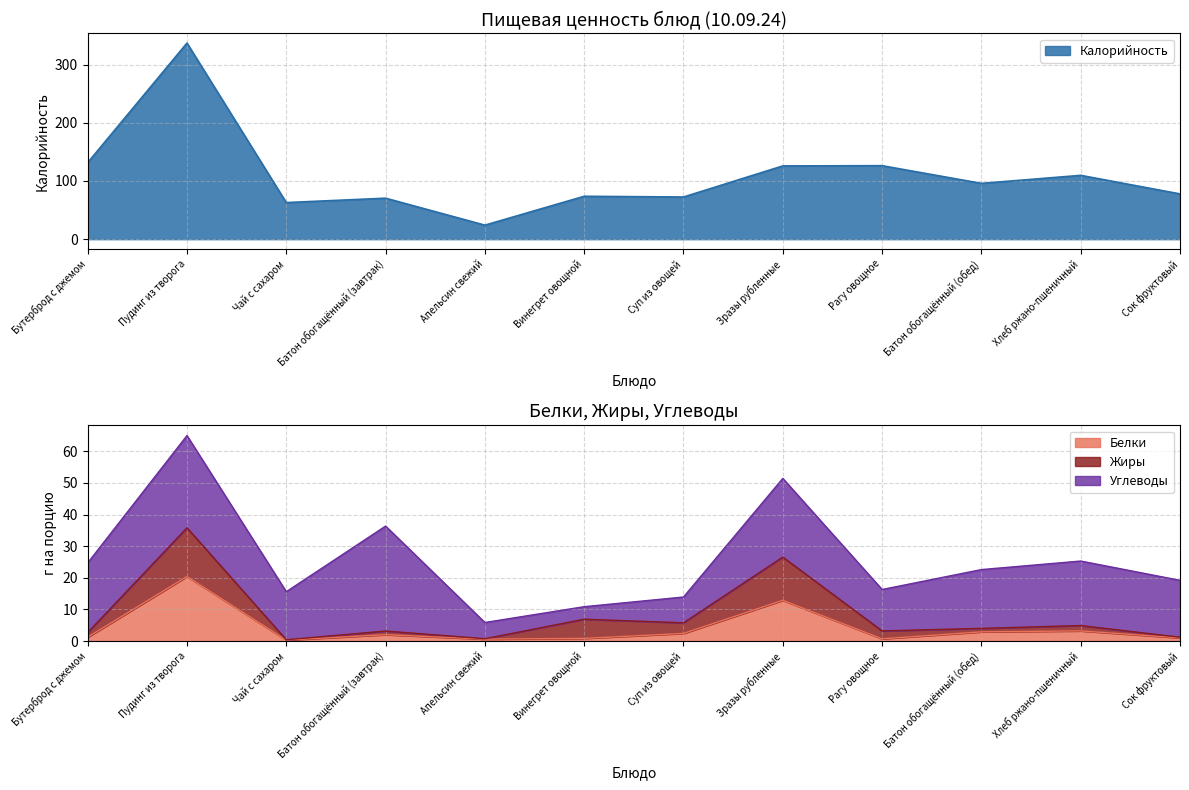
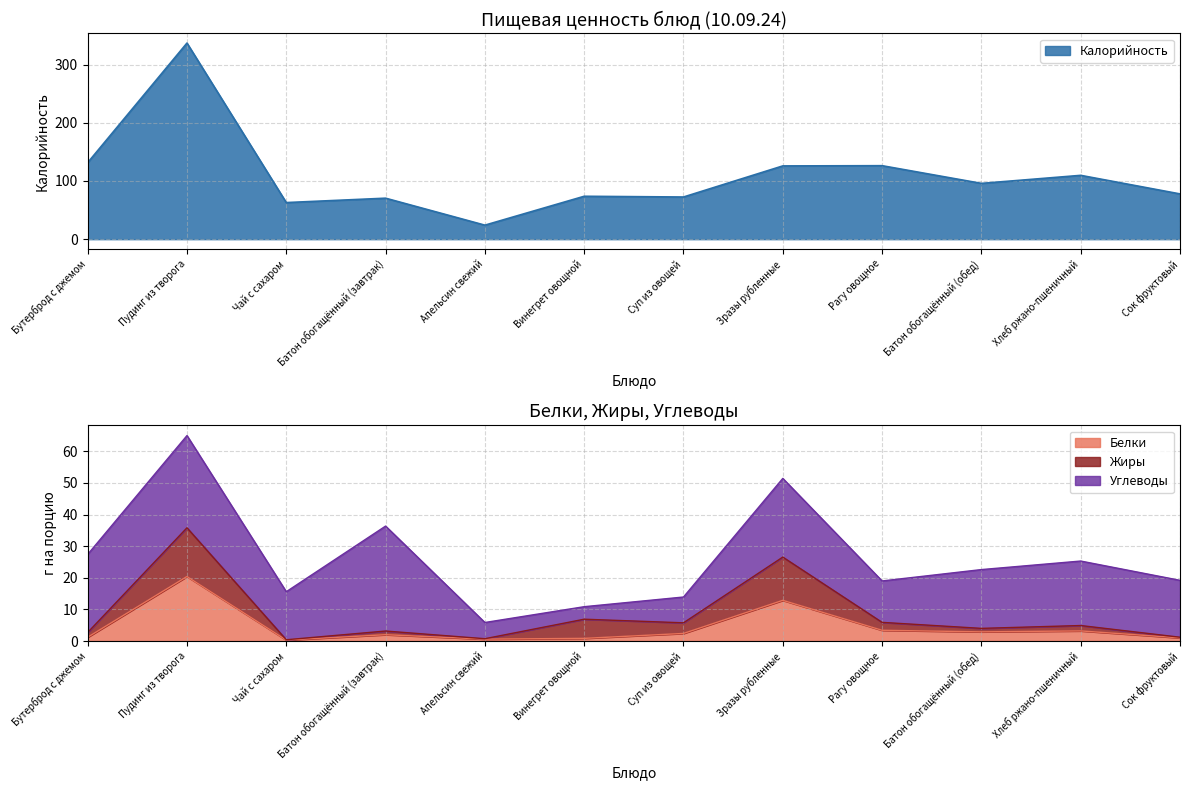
Белки, Жиры, Углеводы, Углеводы, Бутерброд с джемом: 22 -> 25
Белки, Жиры, Углеводы, Белки, Рагу овощное: 1 -> 3
